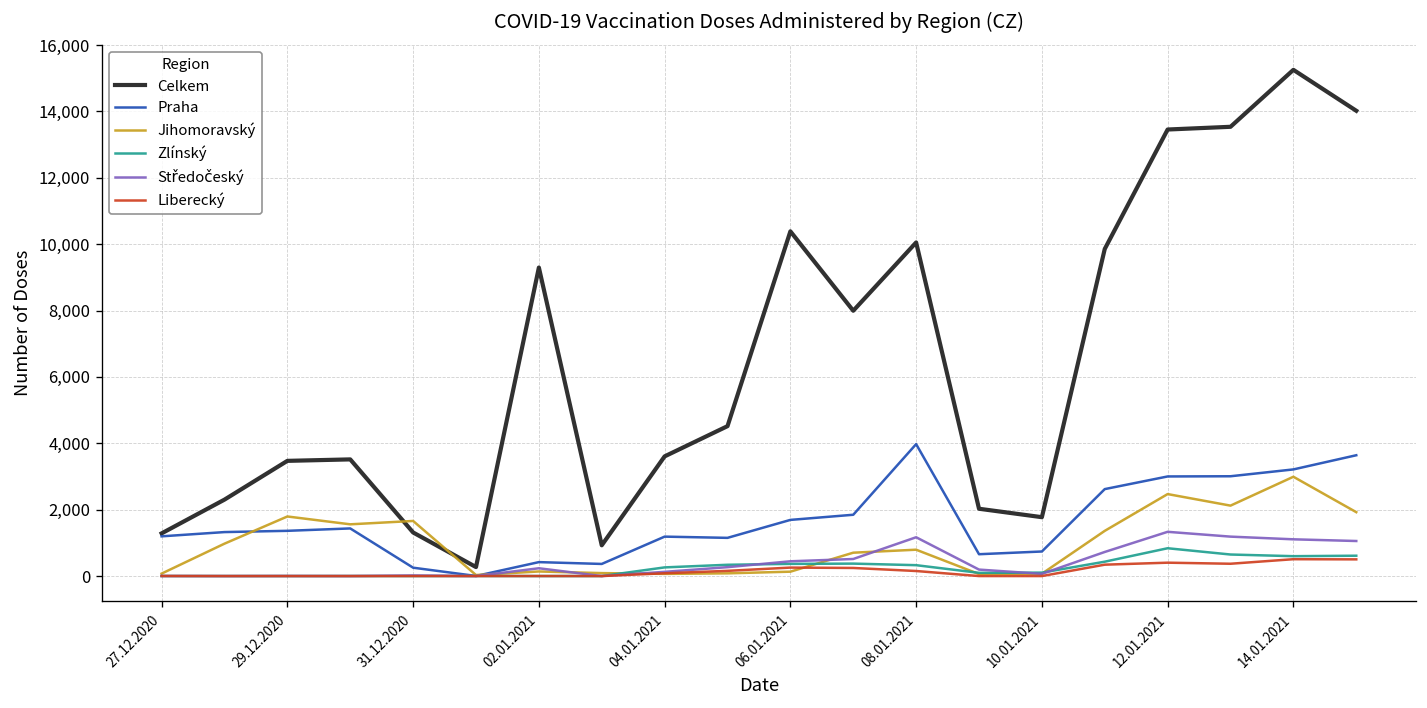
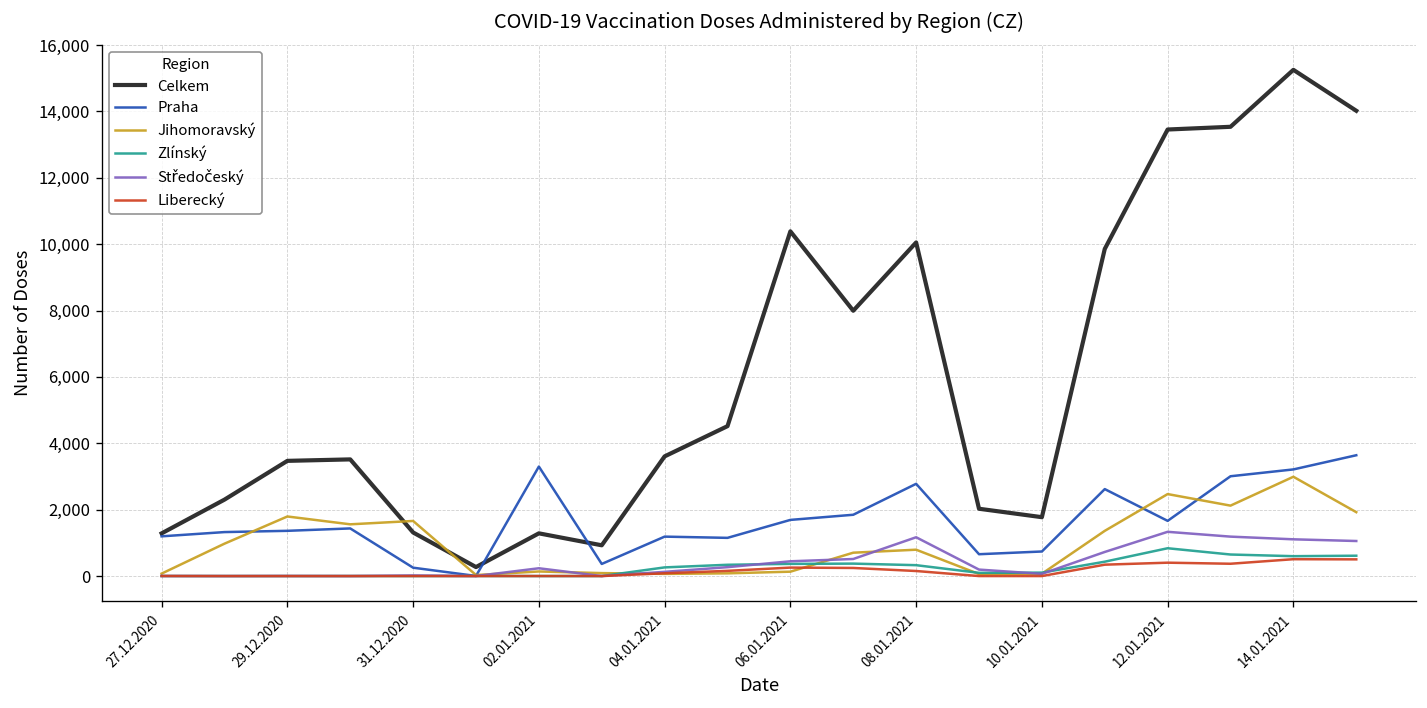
Celkem, 02.01.2021: 9,300 -> 1,300
Praha, 02.01.2021: 400 -> 3,300
Praha, 08.01.2021: 4,000 -> 2,800
Praha, 12.01.2021: 3,000 -> 1,700
